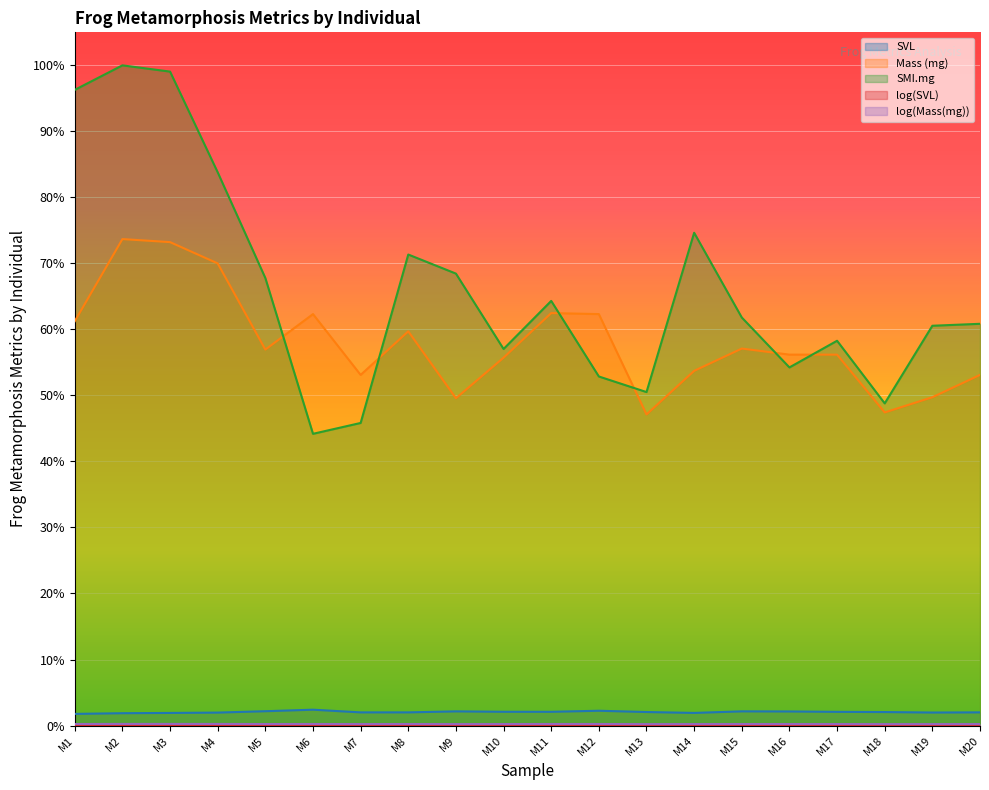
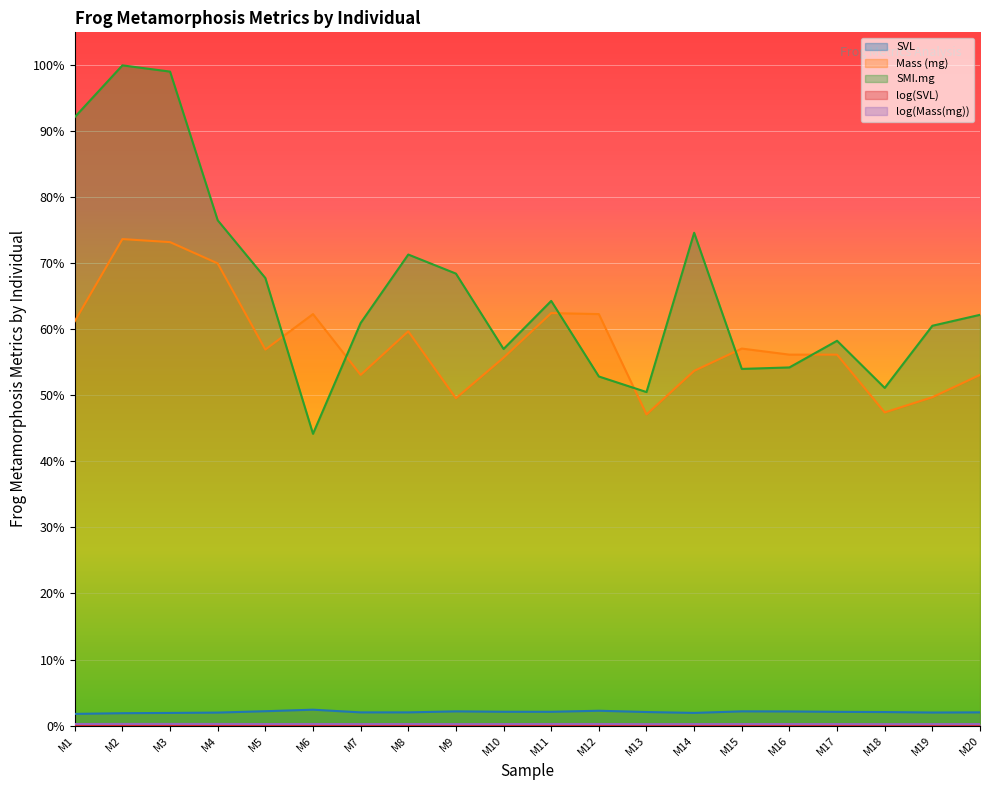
SMI.mg, M1: 96% -> 92%
SMI.mg, M4: 84% -> 77%
SMI.mg, M7: 46% -> 61%
SMI.mg, M15: 62% -> 54%
SMI.mg, M18: 49% -> 51%
SMI.mg, M20: 61% -> 62%
